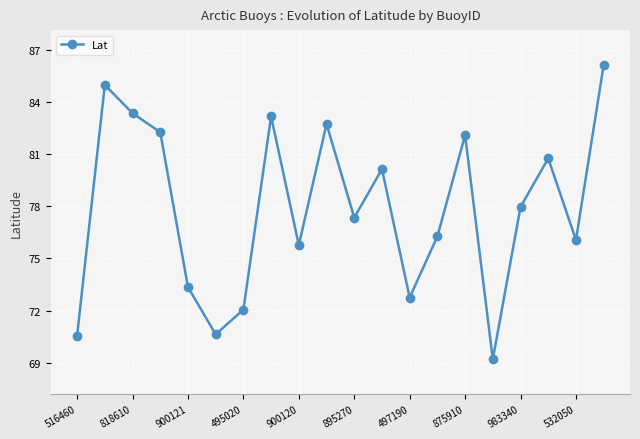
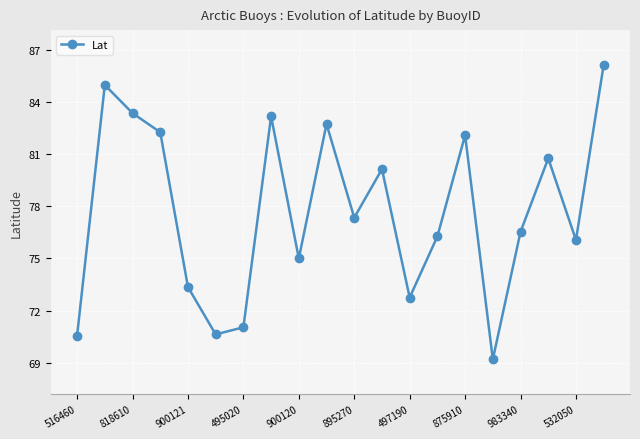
495020: 72.1 -> 71.0
900120: 75.8 -> 75.0
983340: 78.0 -> 76.5
